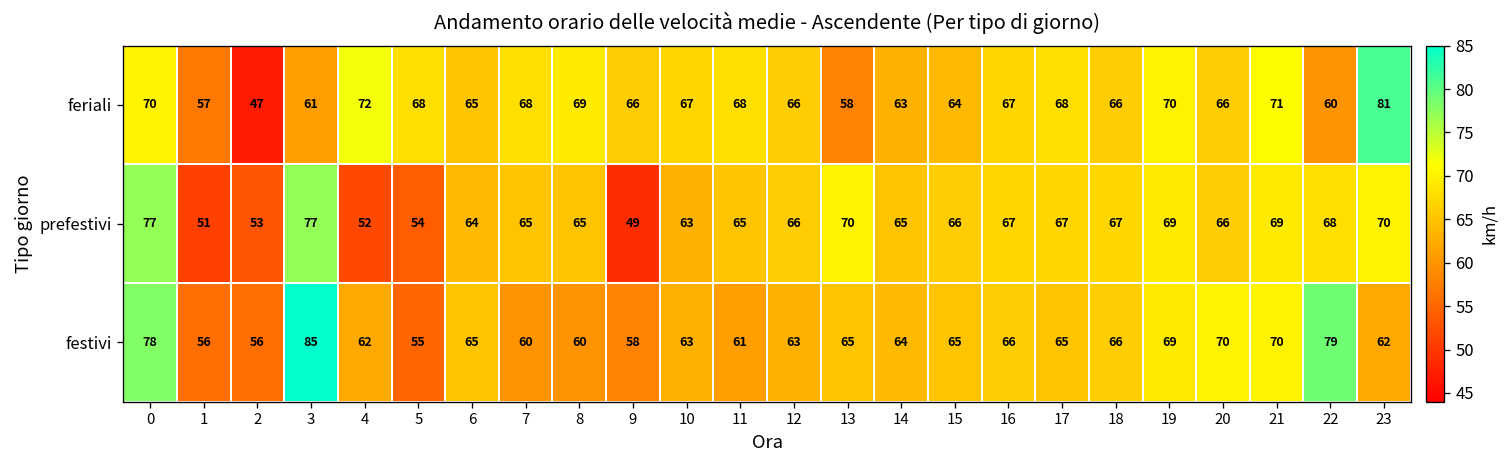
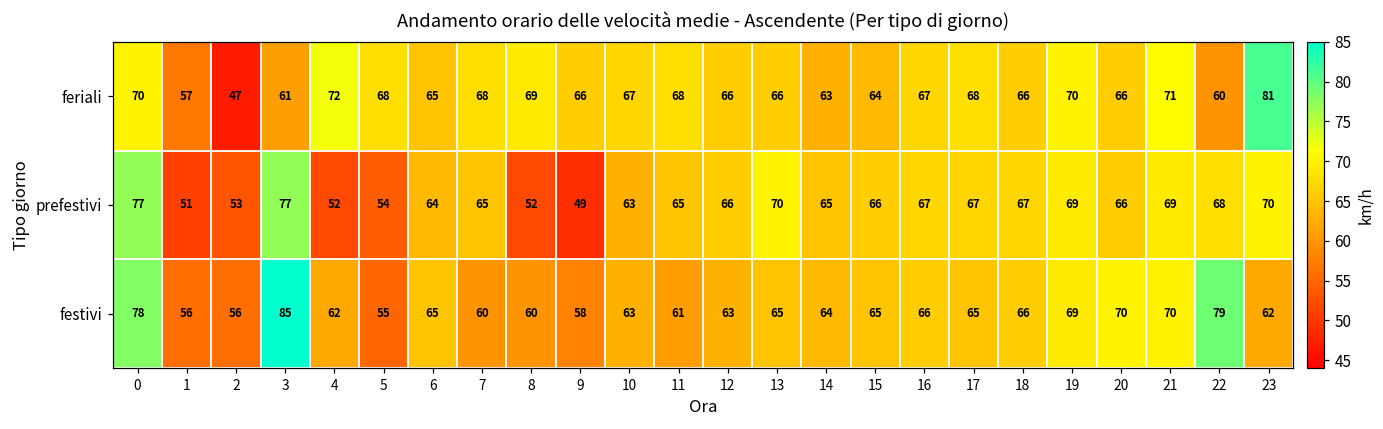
feriali, 13: 58 -> 66
prefestivi, 8: 65 -> 52
